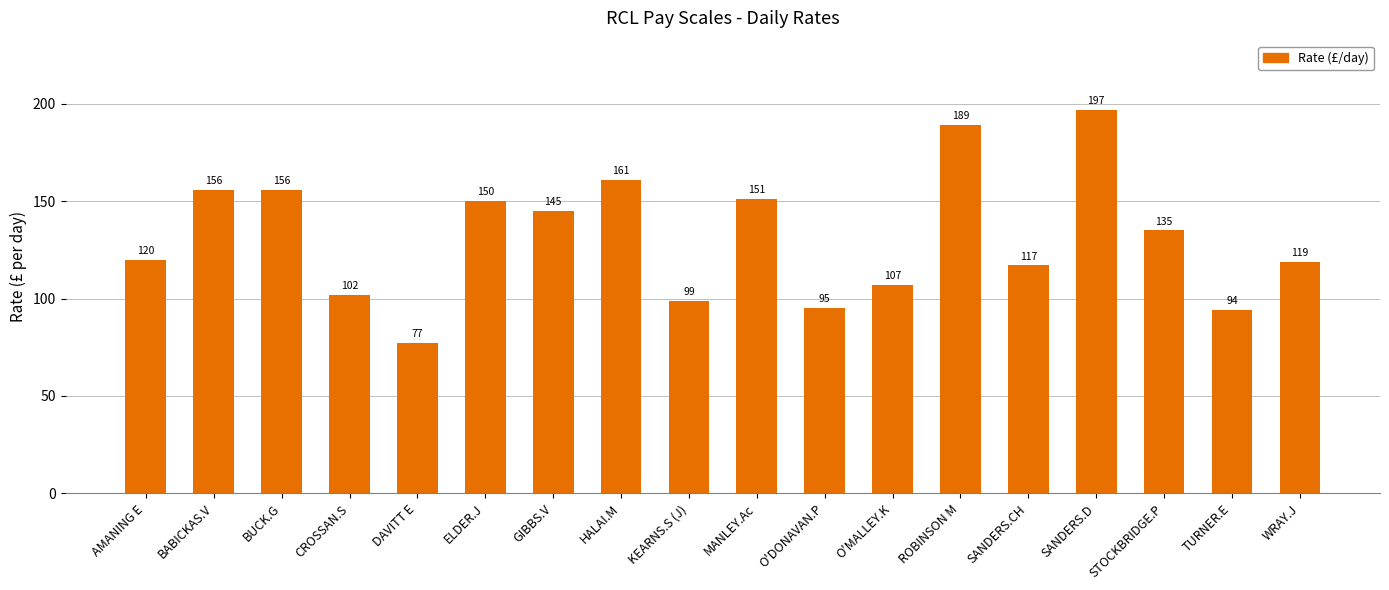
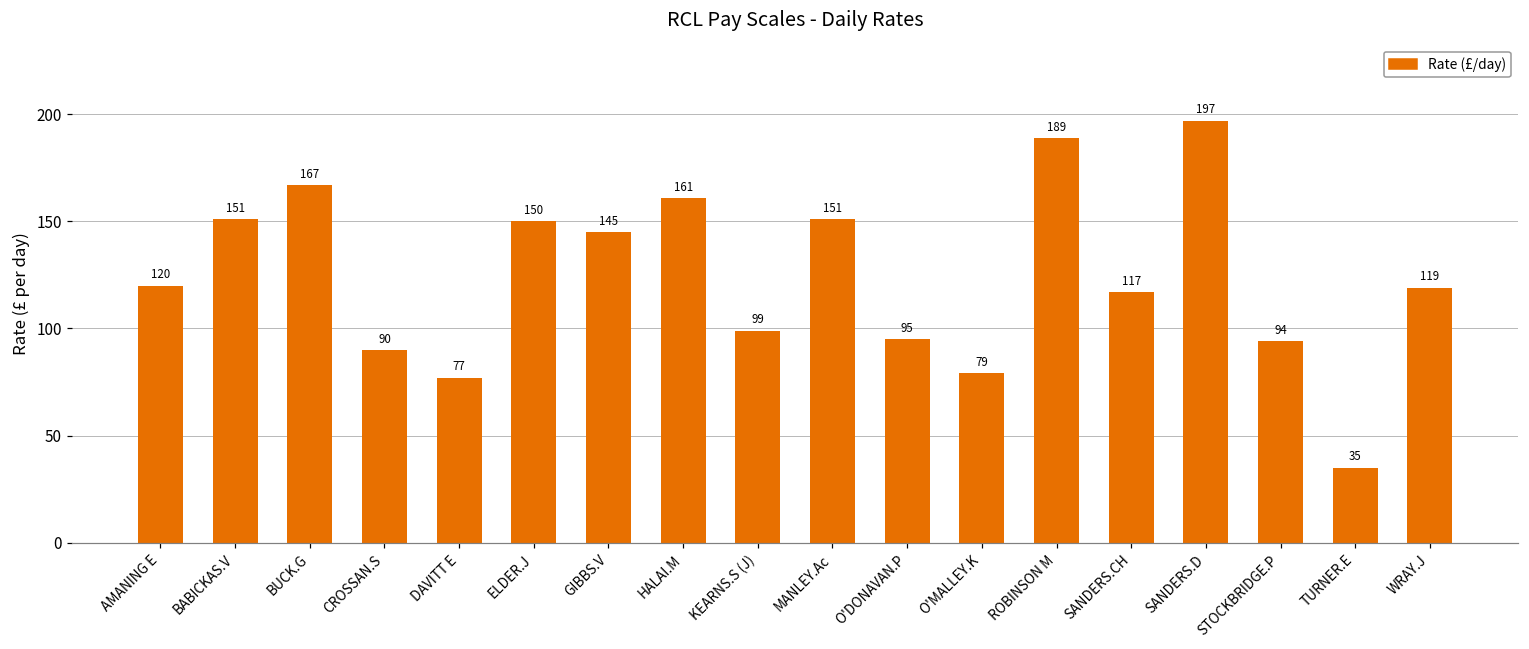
BABICKAS.V: 156 -> 151
BUCK.G: 156 -> 167
CROSSAN.S: 102 -> 90
O'MALLEY.K: 107 -> 79
STOCKBRIDGE.P: 135 -> 94
TURNER.E: 94 -> 35
